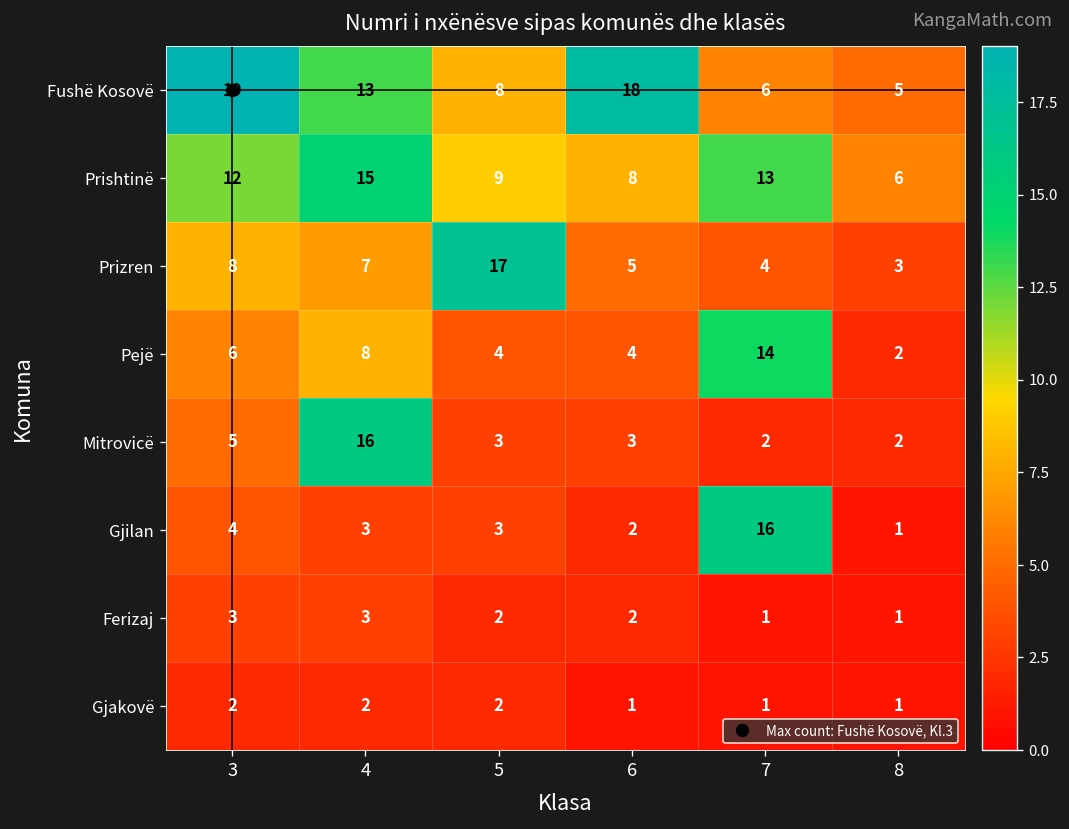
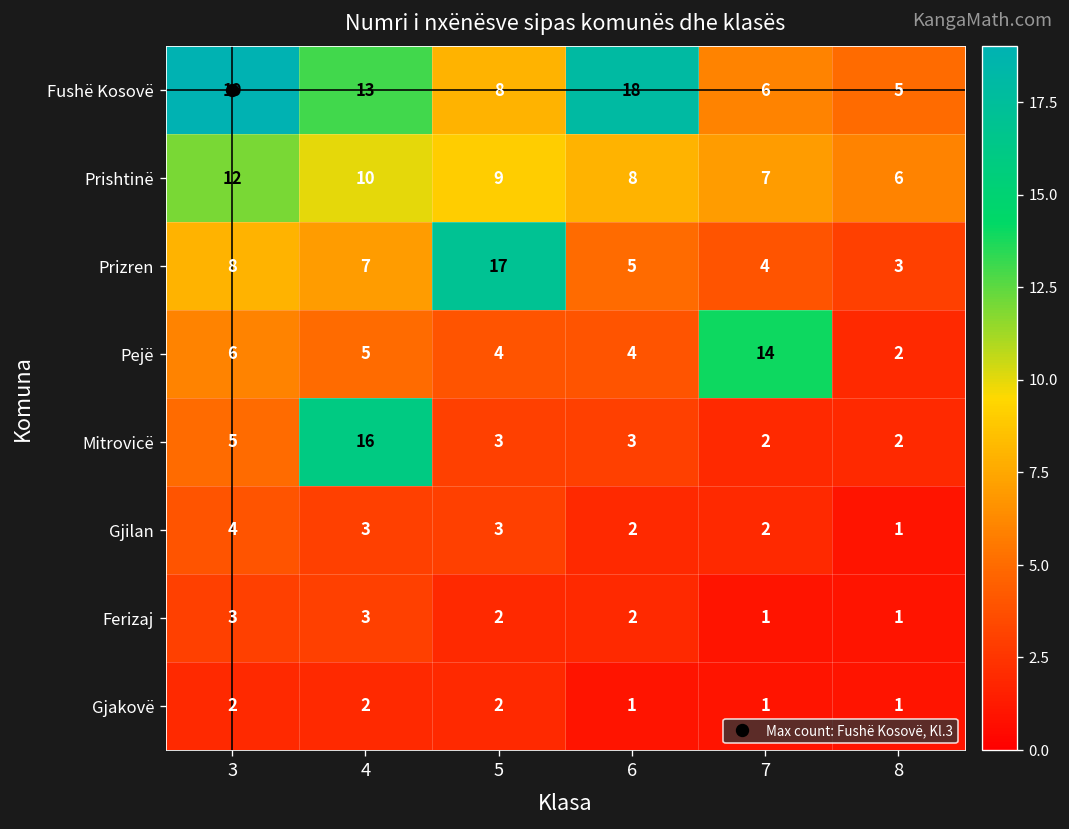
Prishtinë, 4: 15 -> 10
Prishtinë, 7: 13 -> 7
Pejë, 4: 8 -> 5
Gjilan, 7: 16 -> 2
